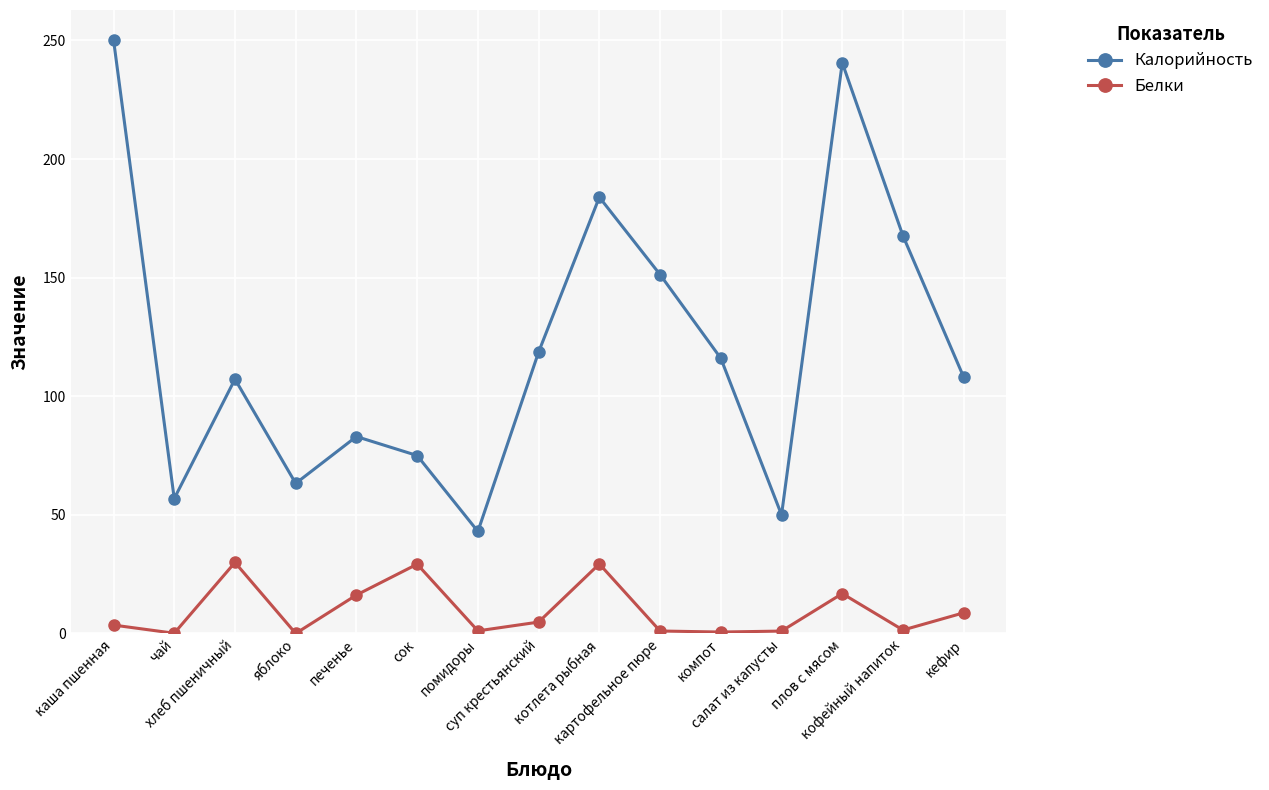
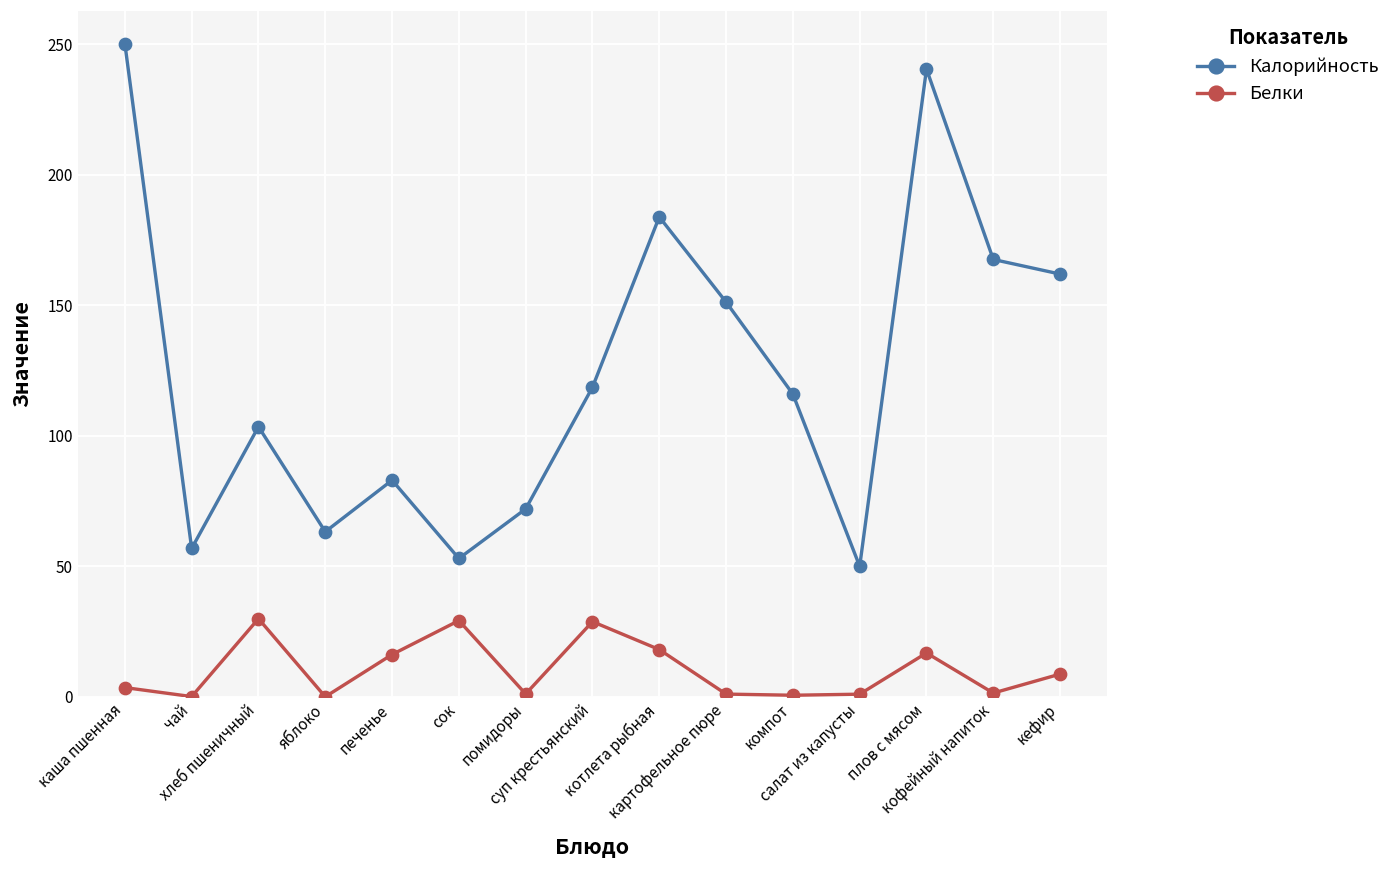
Калорийность, хлеб пшеничный: 107 -> 104
Калорийность, сок: 75 -> 53
Калорийность, помидоры: 43 -> 72
Белки, суп крестьянский: 5 -> 29
Белки, котлета рыбная: 29 -> 18
Калорийность, кефир: 108 -> 162
